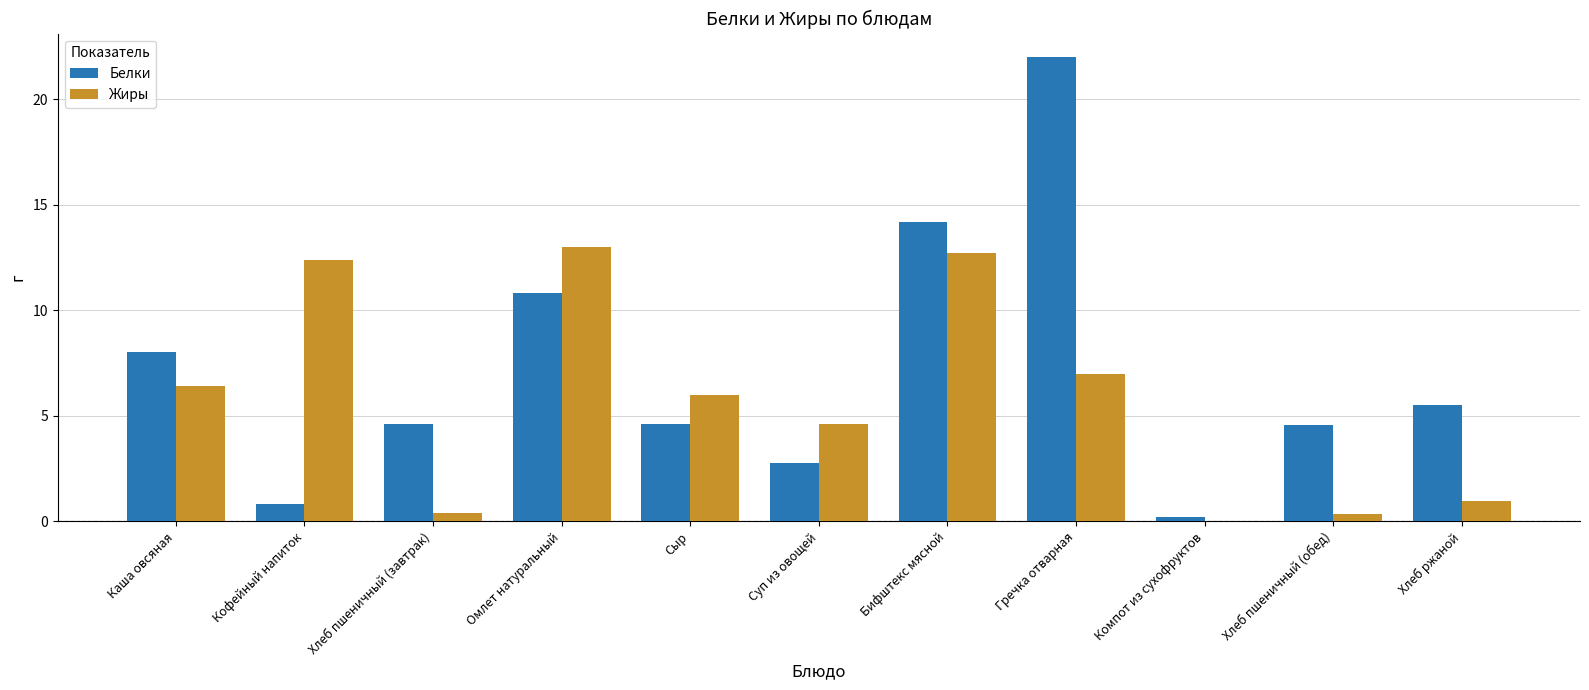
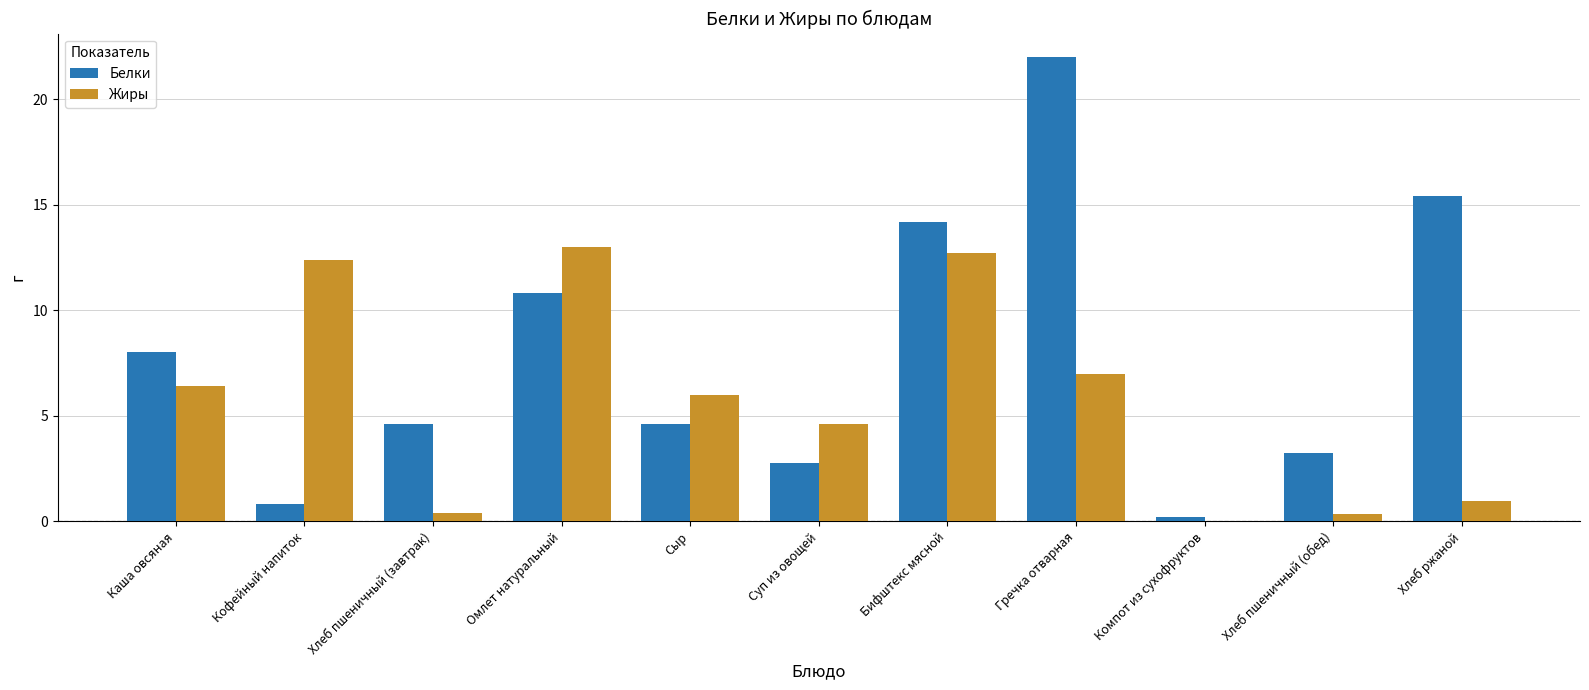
Белки, Хлеб пшеничный (обед): 4.6 -> 3.2
Белки, Хлеб ржаной: 5.5 -> 15.4
